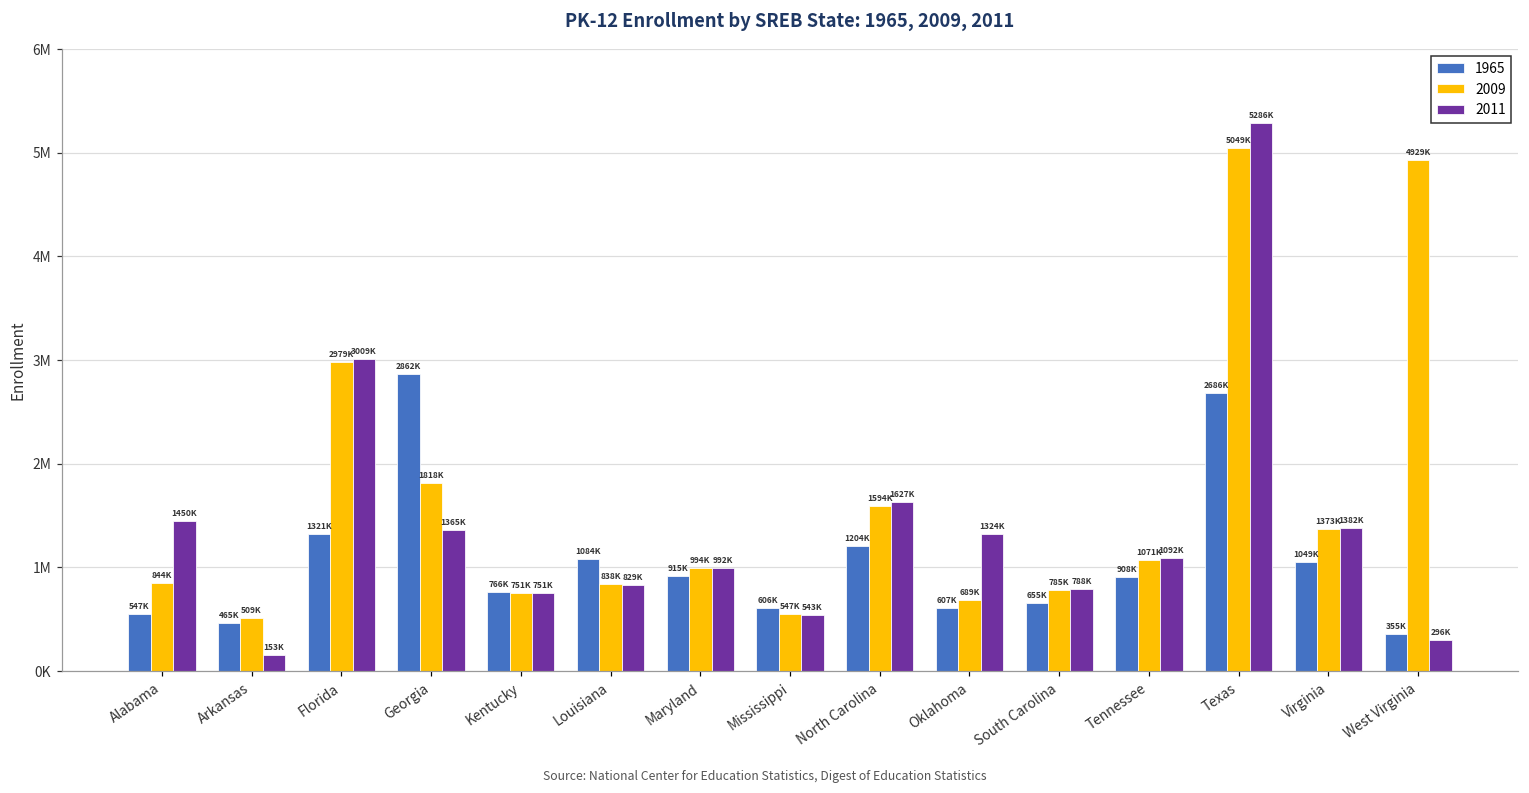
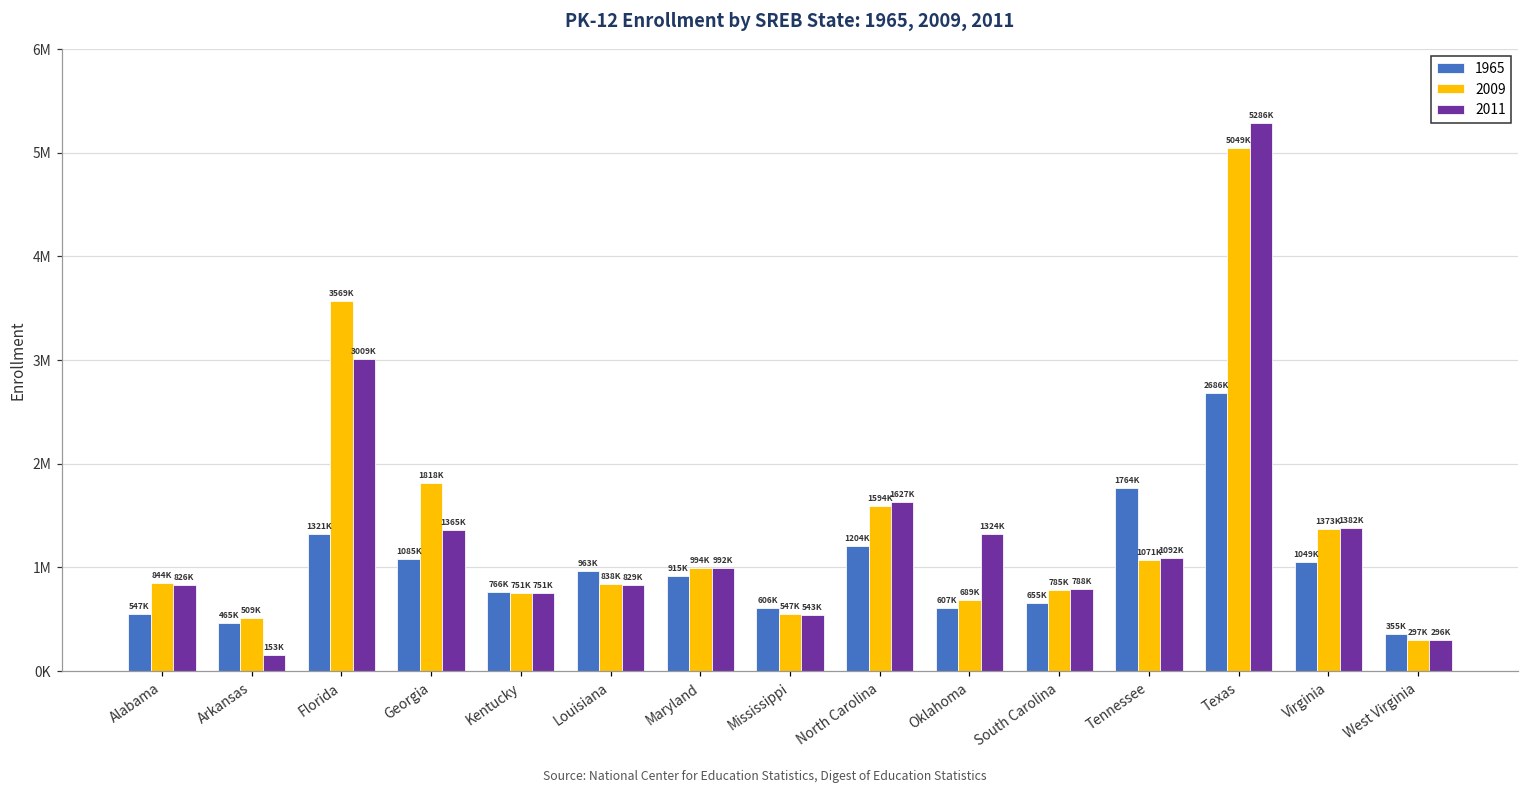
2011, Alabama: 1450K -> 826K
2009, Florida: 2979K -> 3569K
1965, Georgia: 2862K -> 1085K
1965, Louisiana: 1084K -> 963K
1965, Tennessee: 908K -> 1764K
2009, West Virginia: 4929K -> 297K
